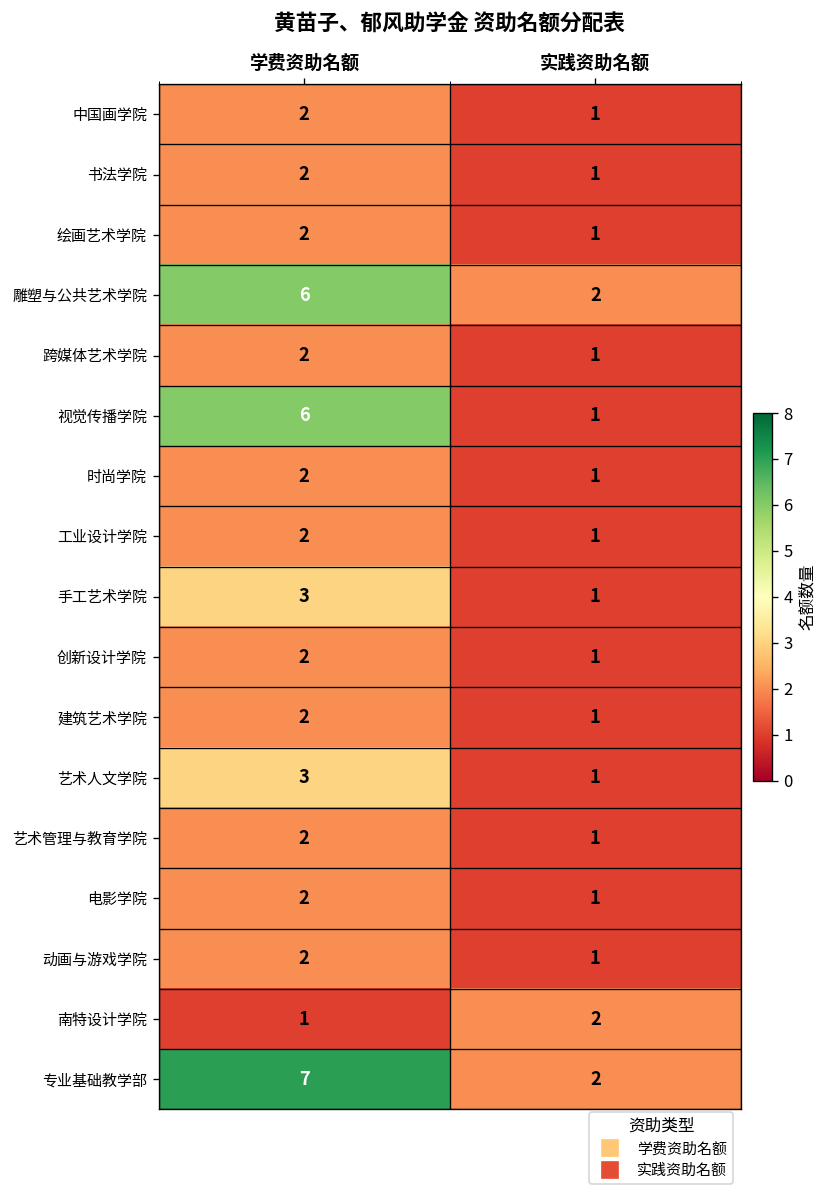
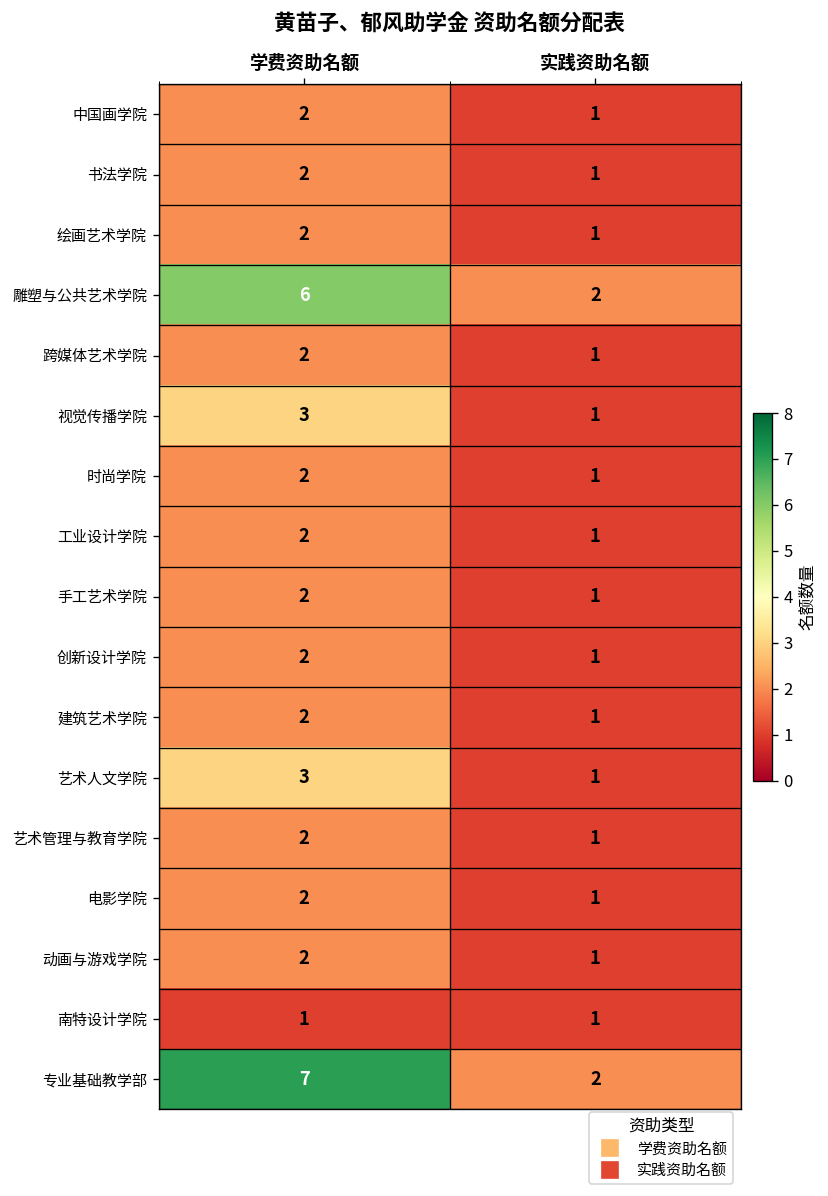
视觉传播学院, 学费资助名额: 6 -> 3
手工艺术学院, 学费资助名额: 3 -> 2
南特设计学院, 实践资助名额: 2 -> 1
